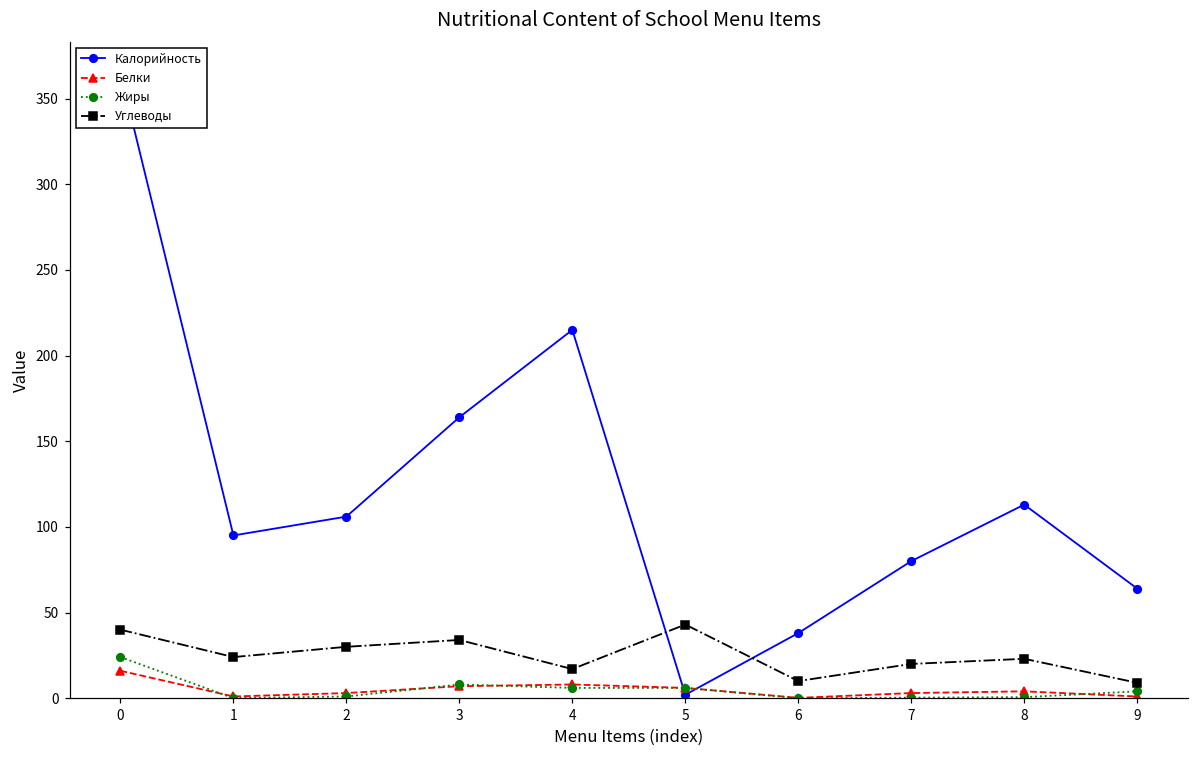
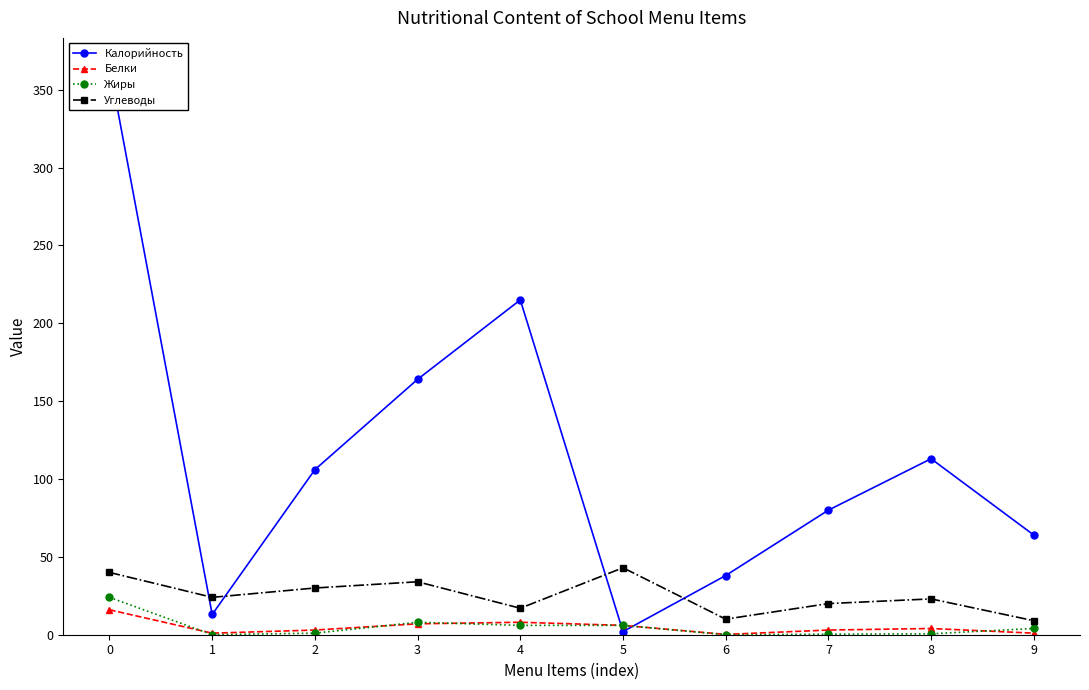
Калорийность, 1: 95 -> 13
